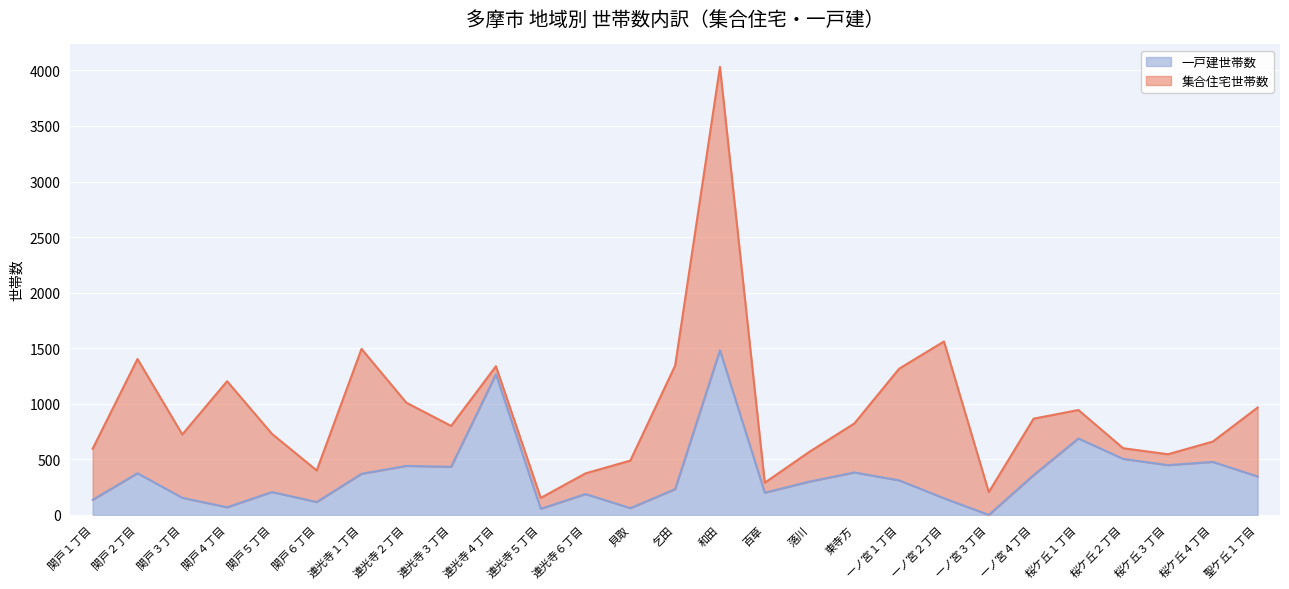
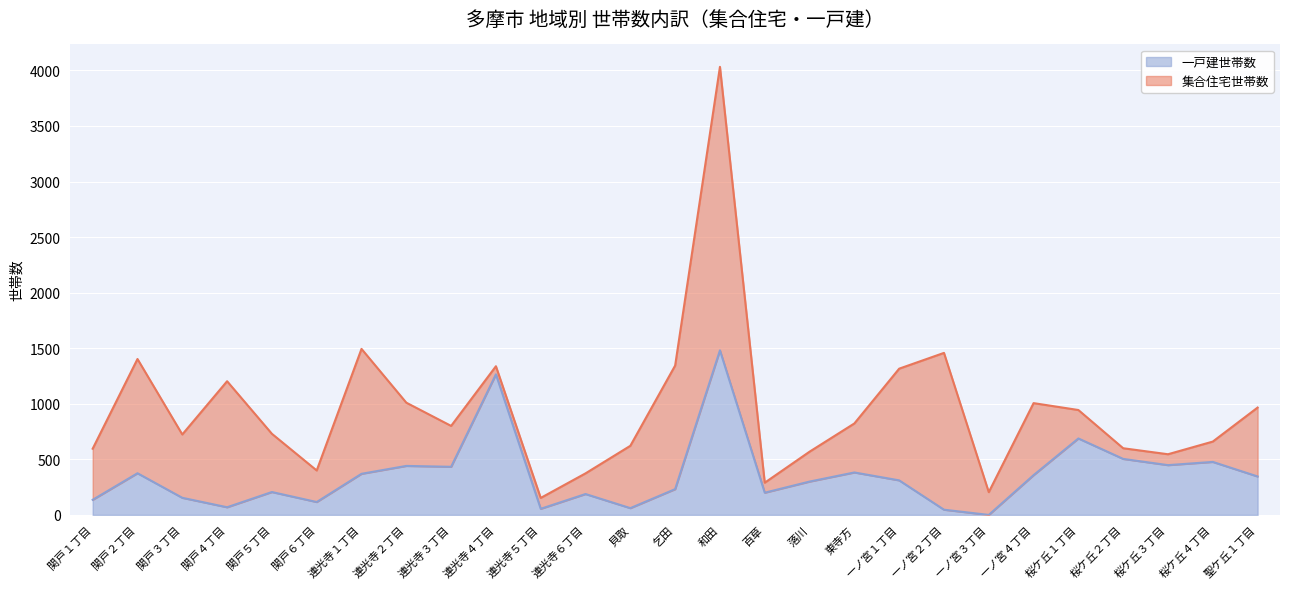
集合住宅世帯数, 貝取: 430 -> 560
一戸建世帯数, 一ノ宮２丁目: 150 -> 50
集合住宅世帯数, 一ノ宮４丁目: 510 -> 650
